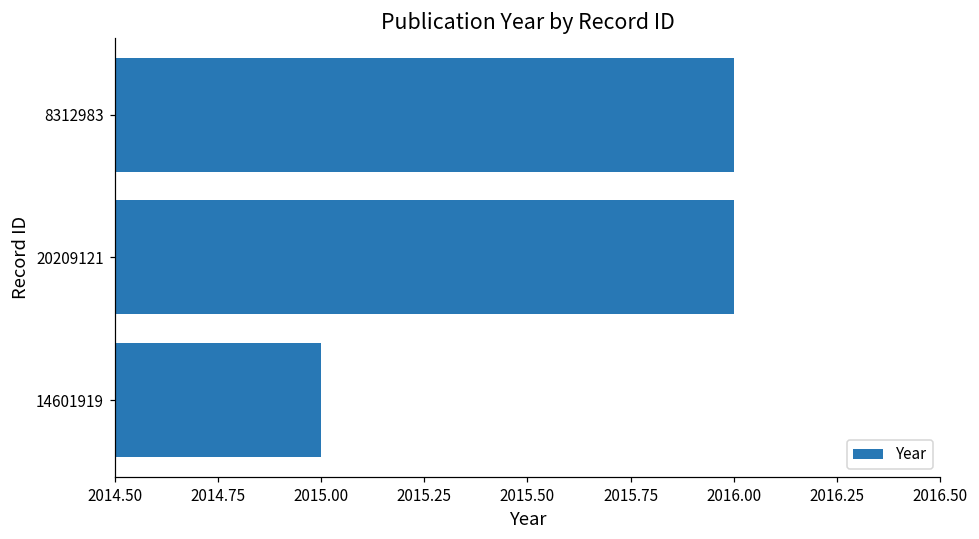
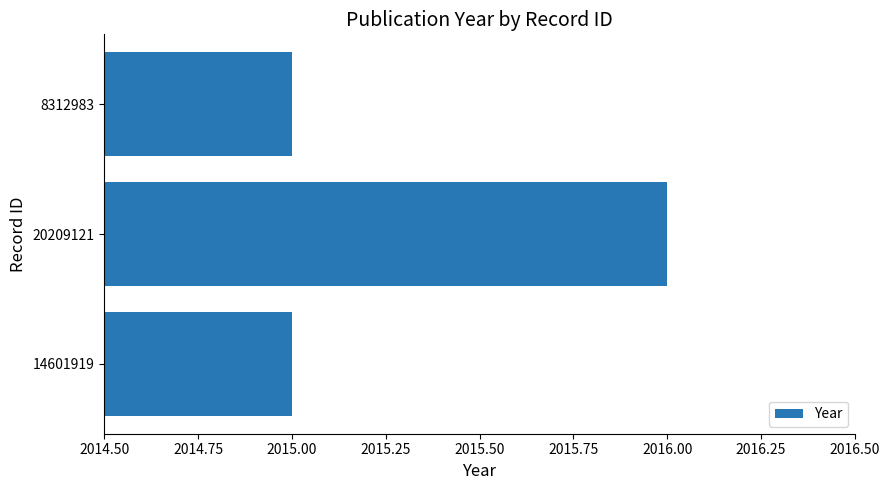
8312983: 2016 -> 2015
